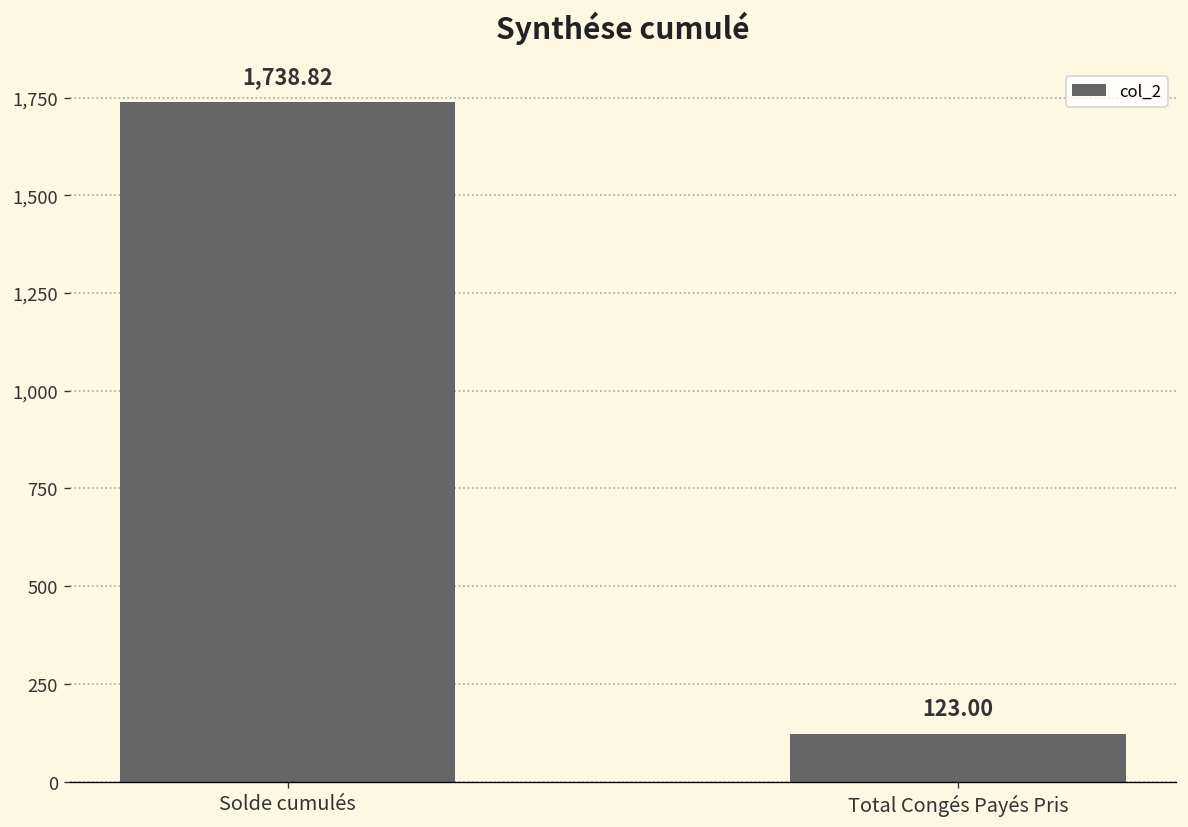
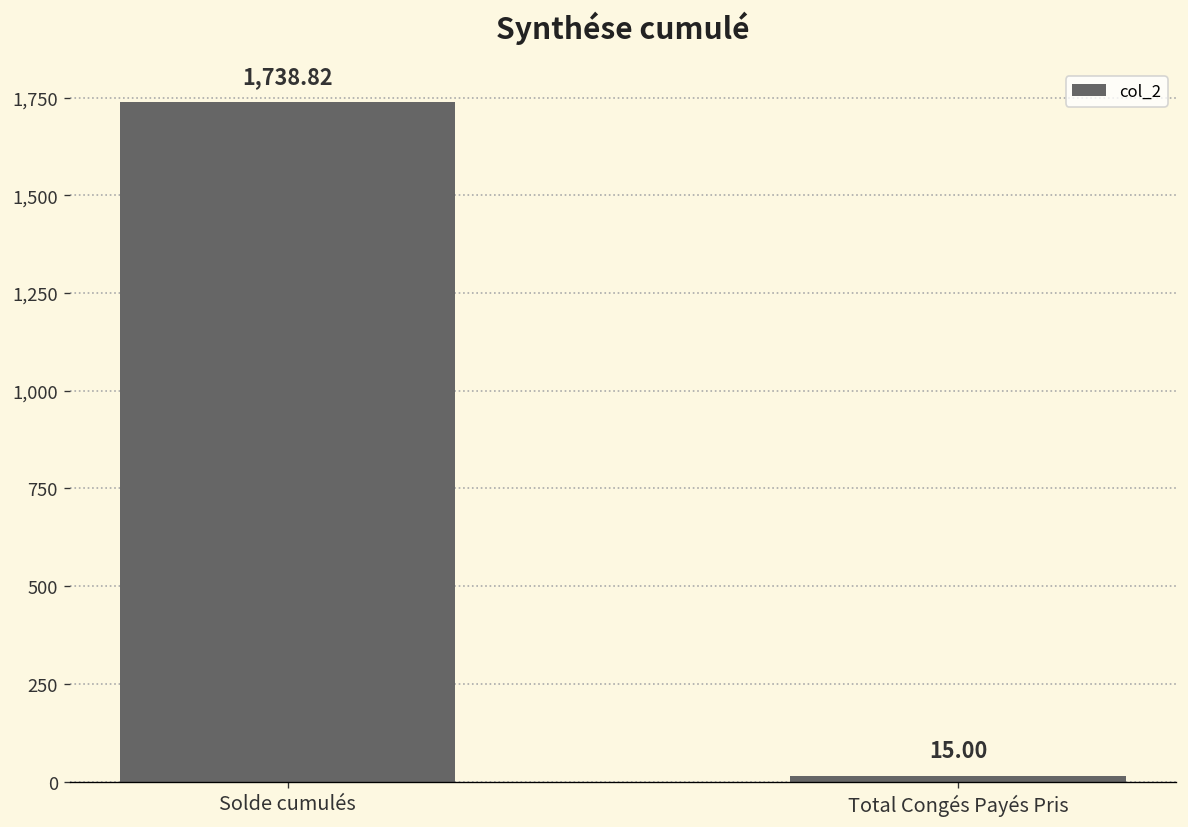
Total Congés Payés Pris: 123.00 -> 15.00
